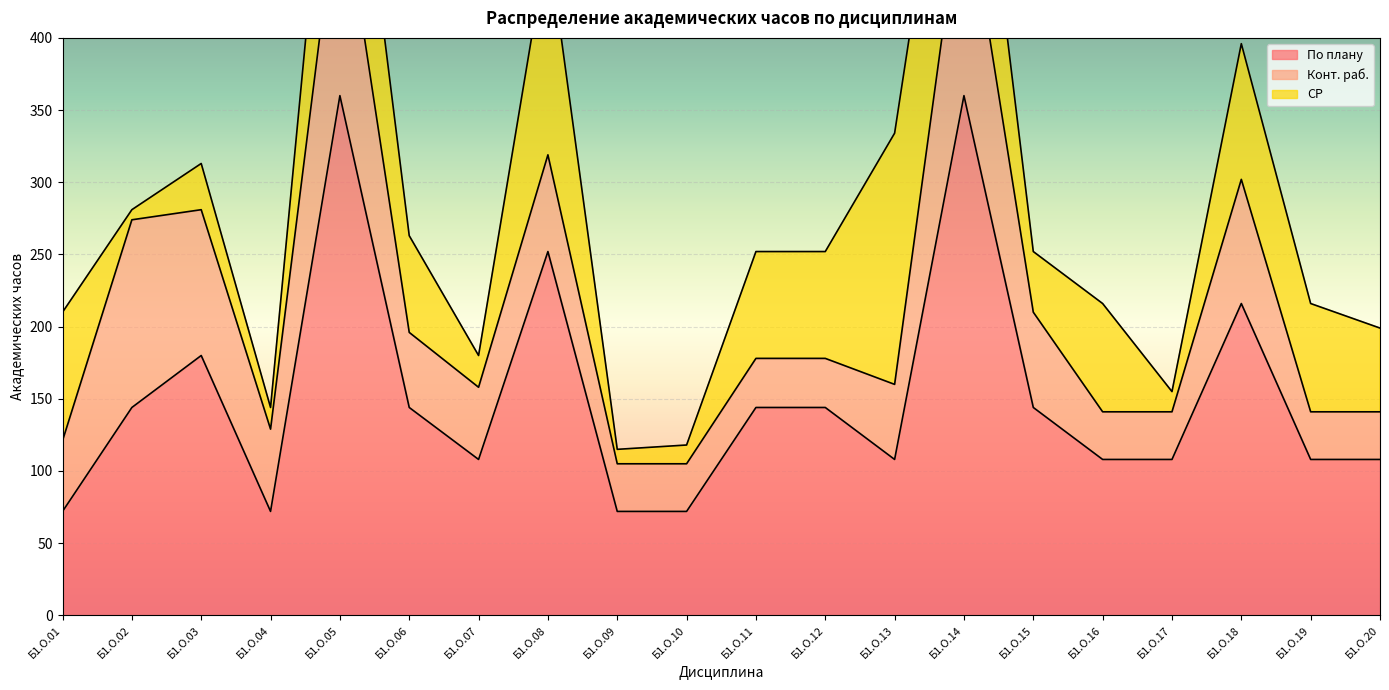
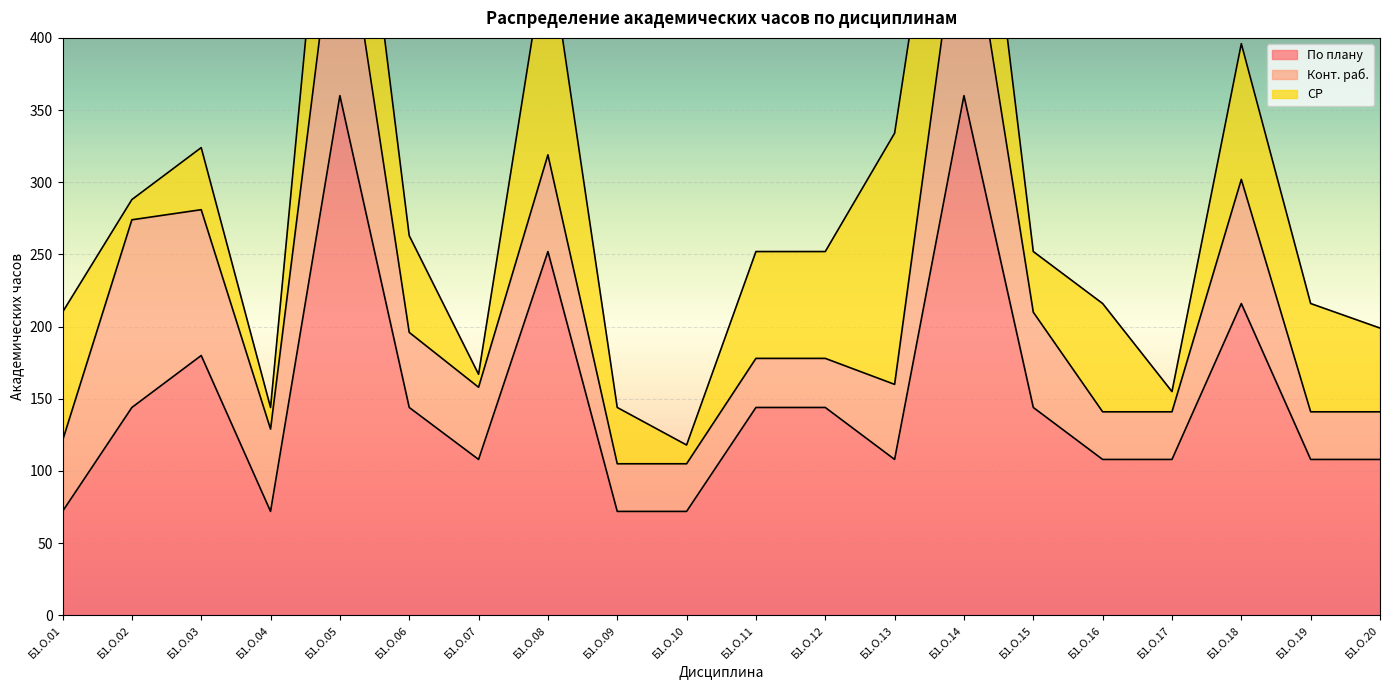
СР, Б1.О.02: 7 -> 14
СР, Б1.О.03: 32 -> 43
СР, Б1.О.07: 22 -> 9
СР, Б1.О.09: 10 -> 39
